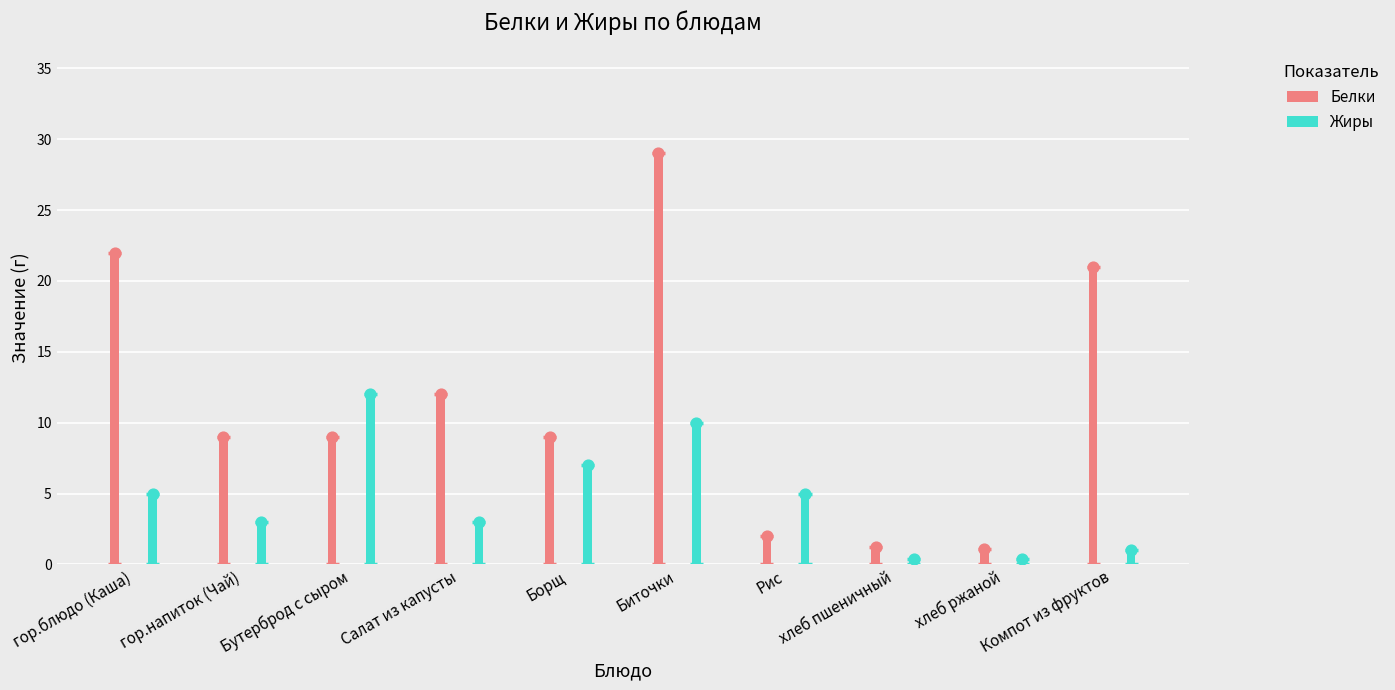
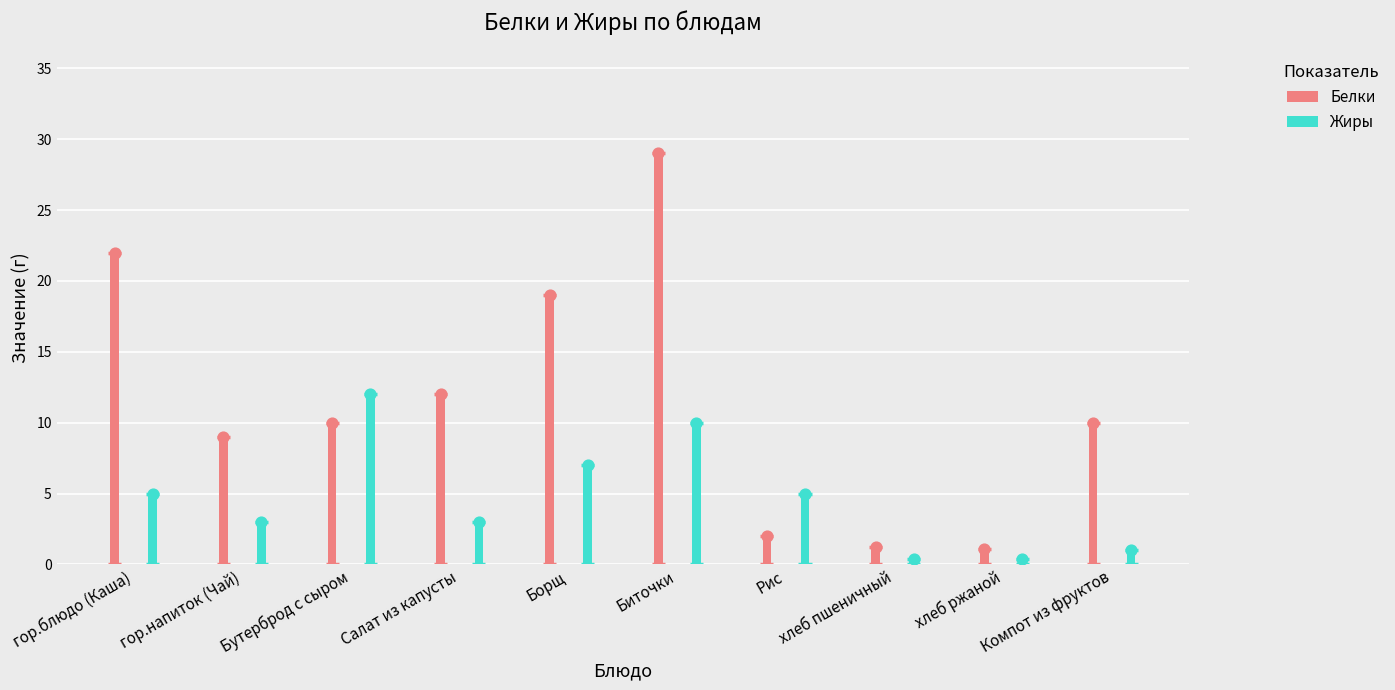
Белки, Бутерброд с сыром: 9 -> 10
Белки, Борщ: 9 -> 19
Белки, Компот из фруктов: 21 -> 10
